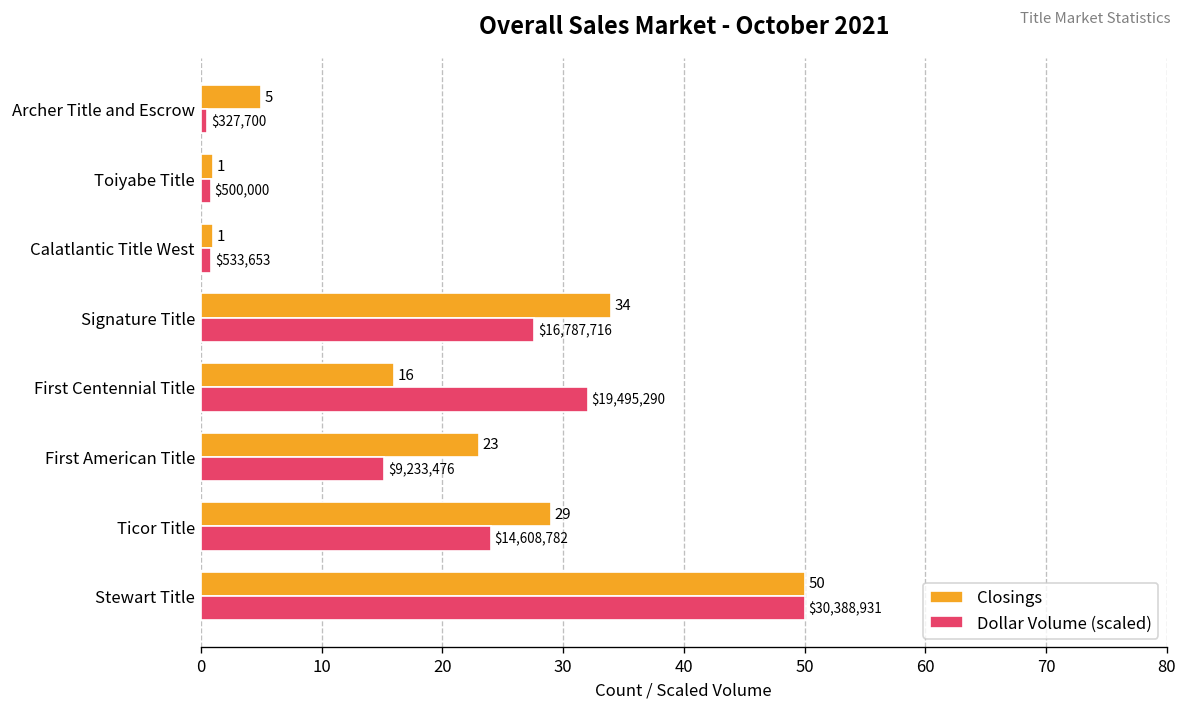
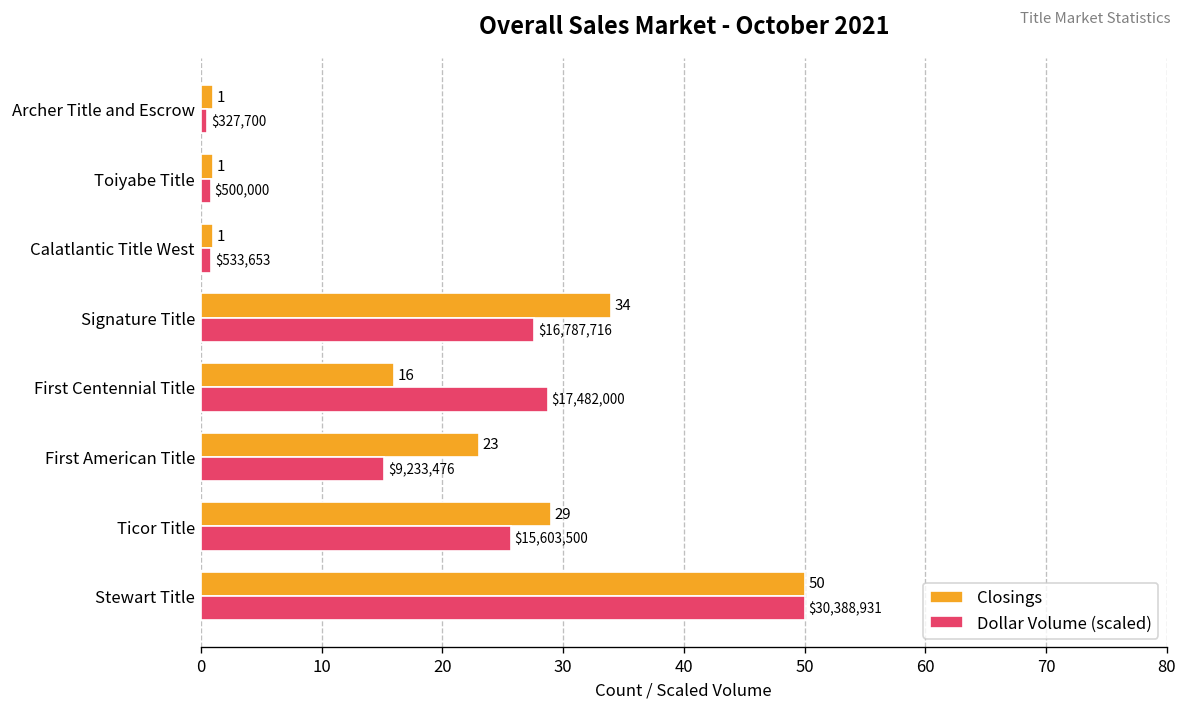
Closings, Archer Title and Escrow: 5 -> 1
Dollar Volume (scaled), First Centennial Title: $19,495,290 -> $17,482,000
Dollar Volume (scaled), Ticor Title: $14,608,782 -> $15,603,500
